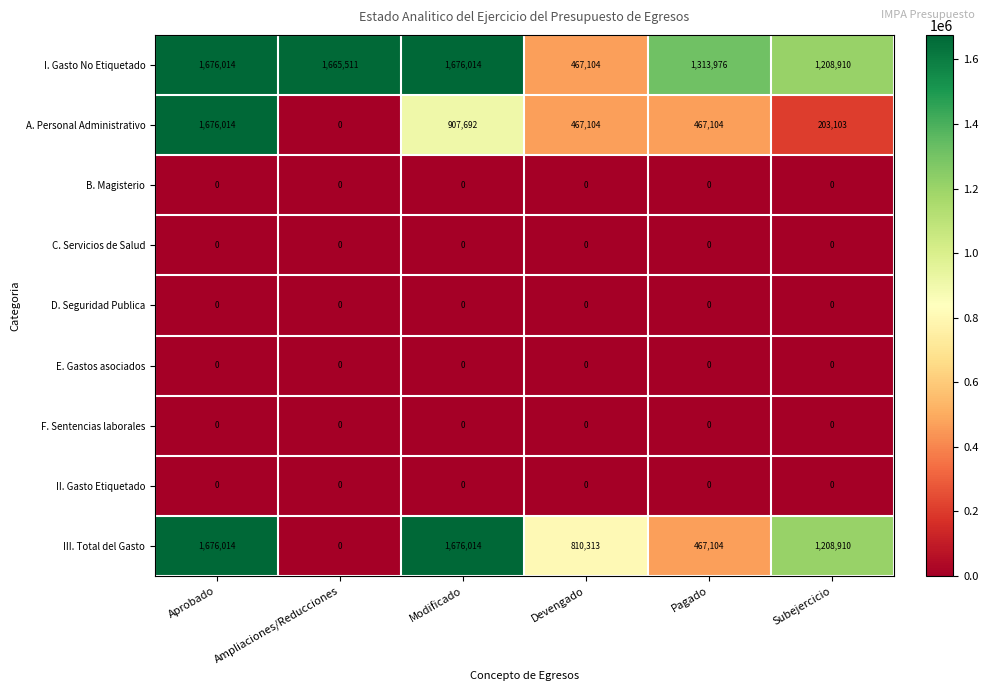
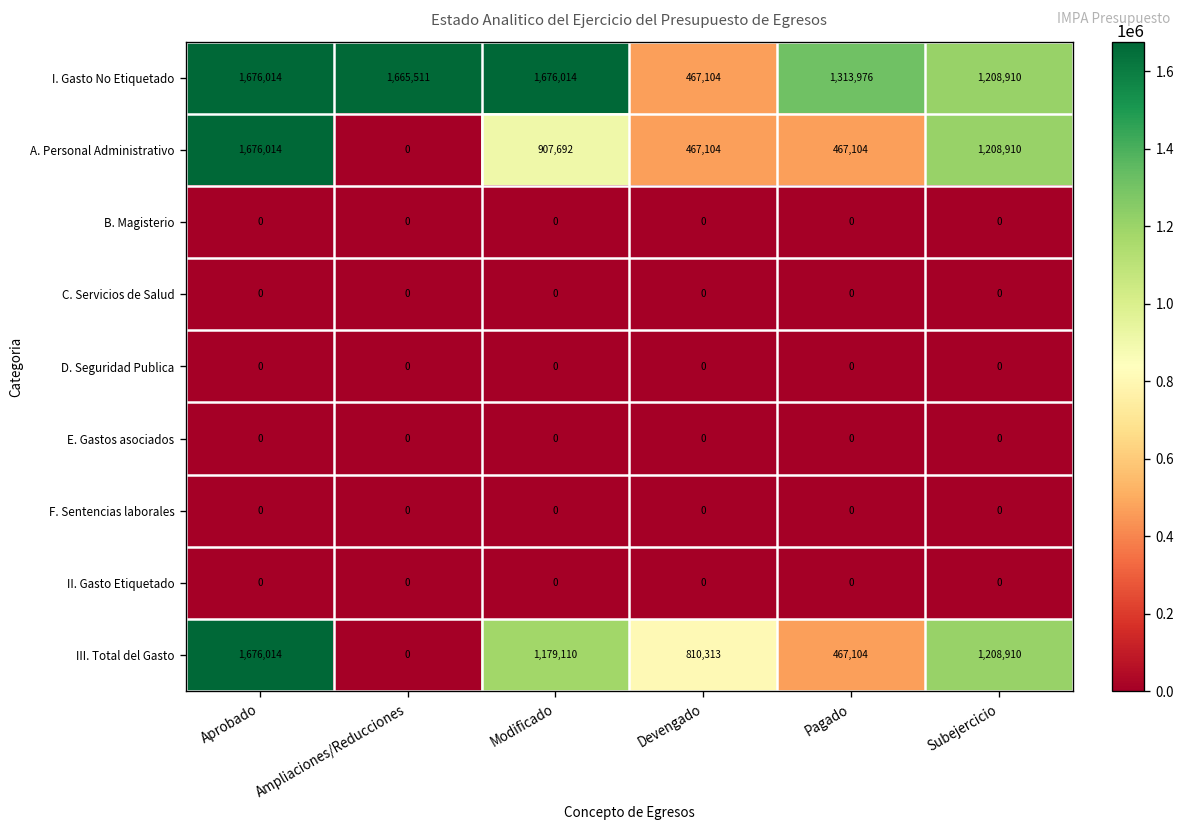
A. Personal Administrativo, Subejercicio: 203,103 -> 1,208,910
III. Total del Gasto, Modificado: 1,676,014 -> 1,179,110
